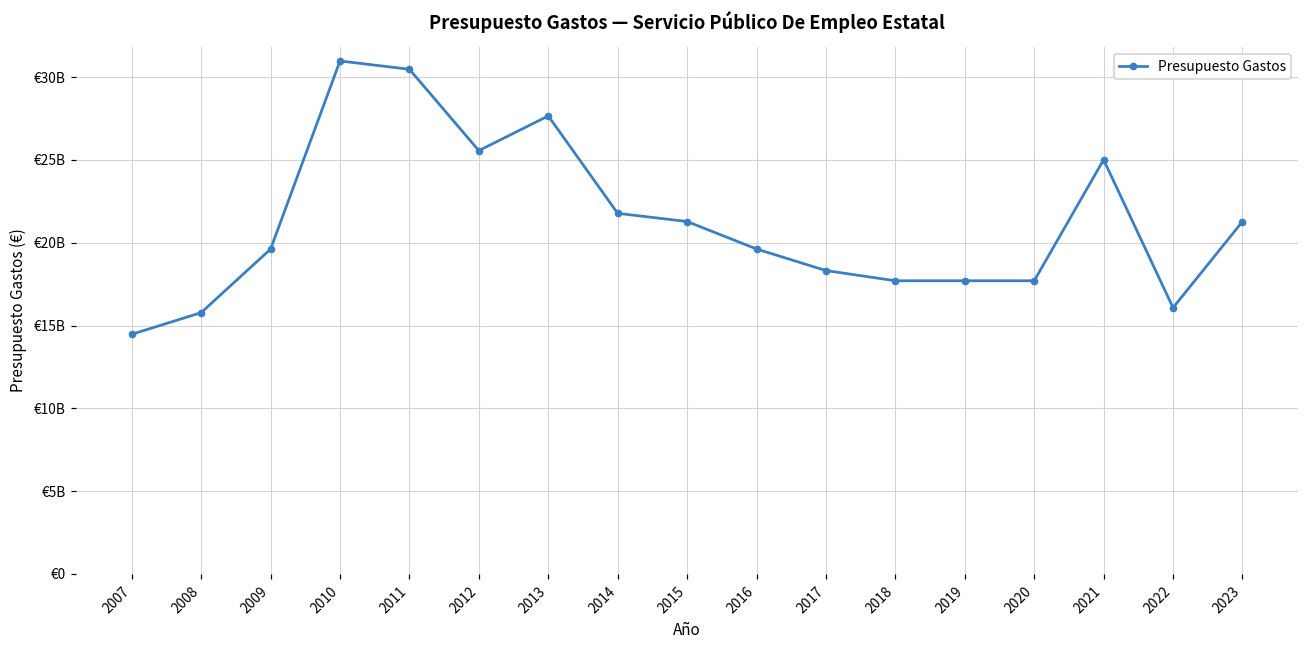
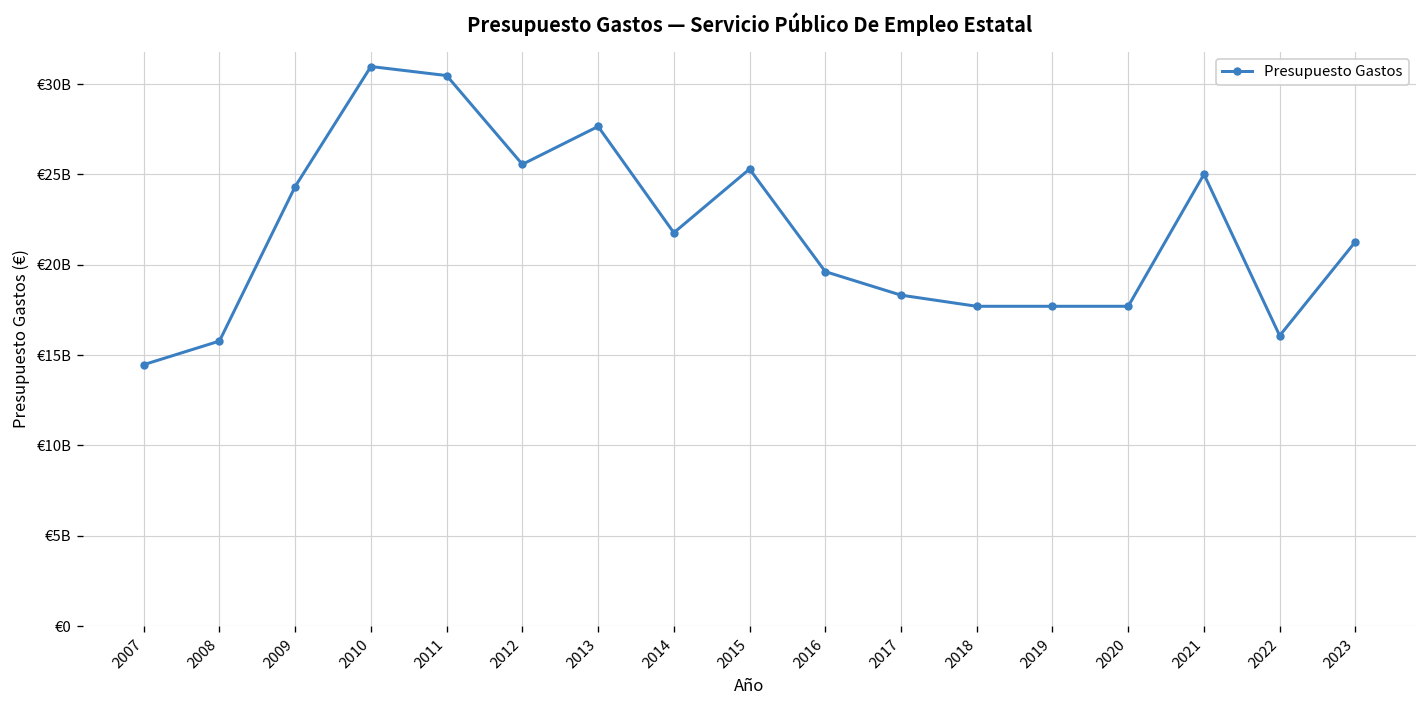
2009: €19600000000 -> €24300000000
2015: €21300000000 -> €25300000000
